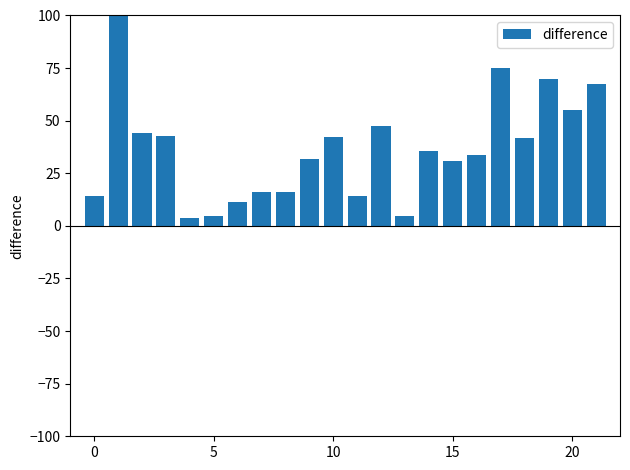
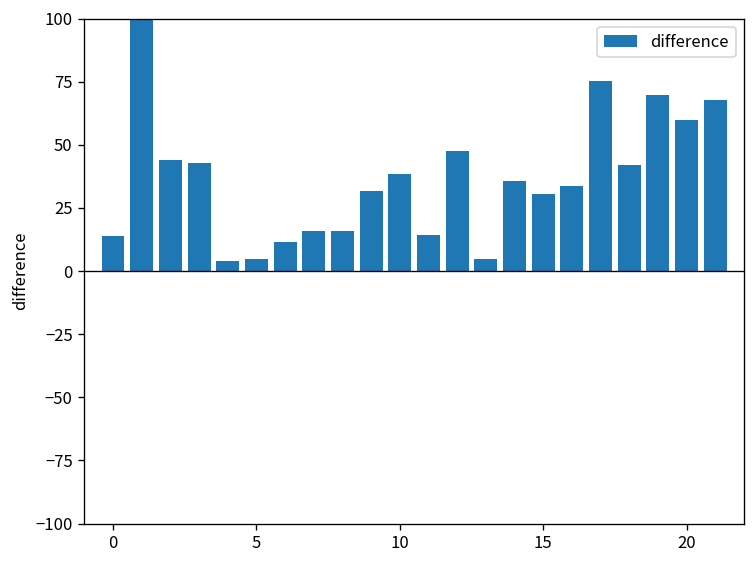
10: 42 -> 38
20: 55 -> 60
